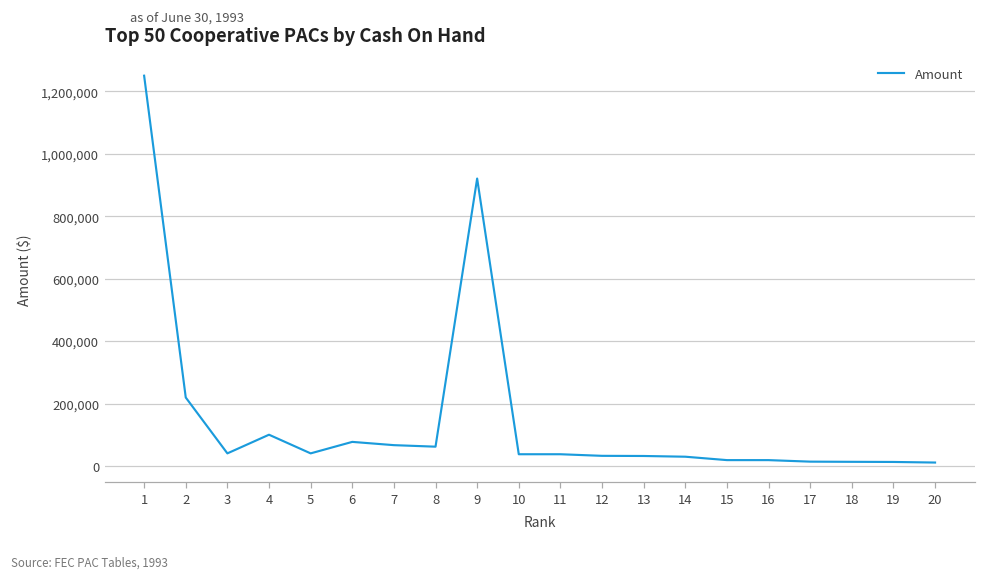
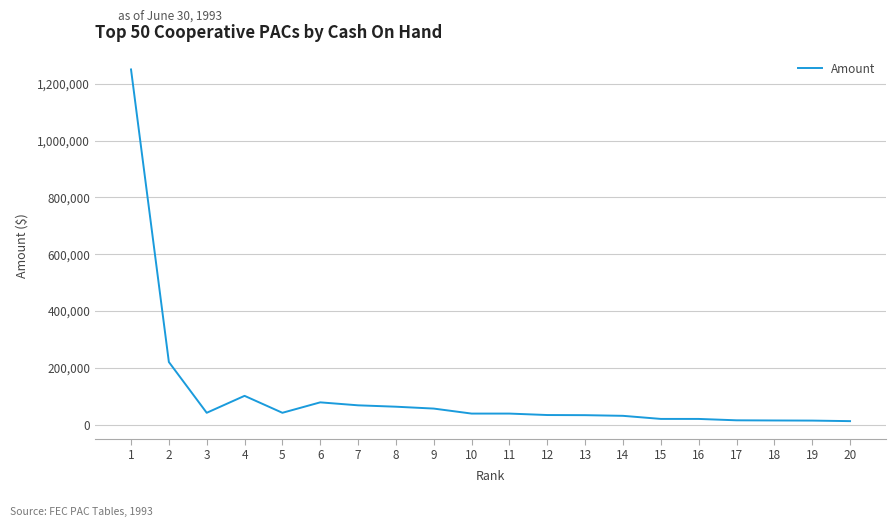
9: 920,000 -> 60,000
